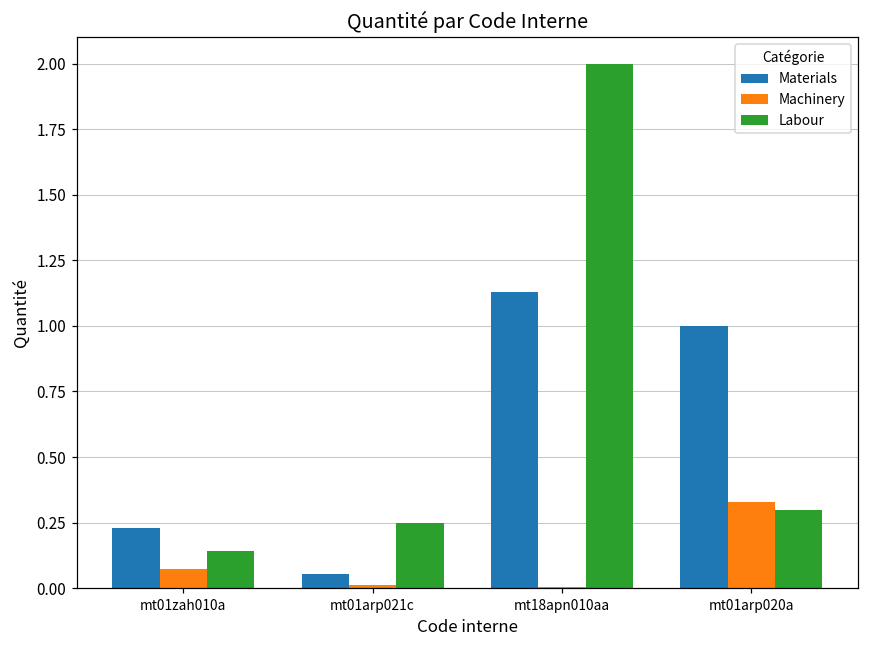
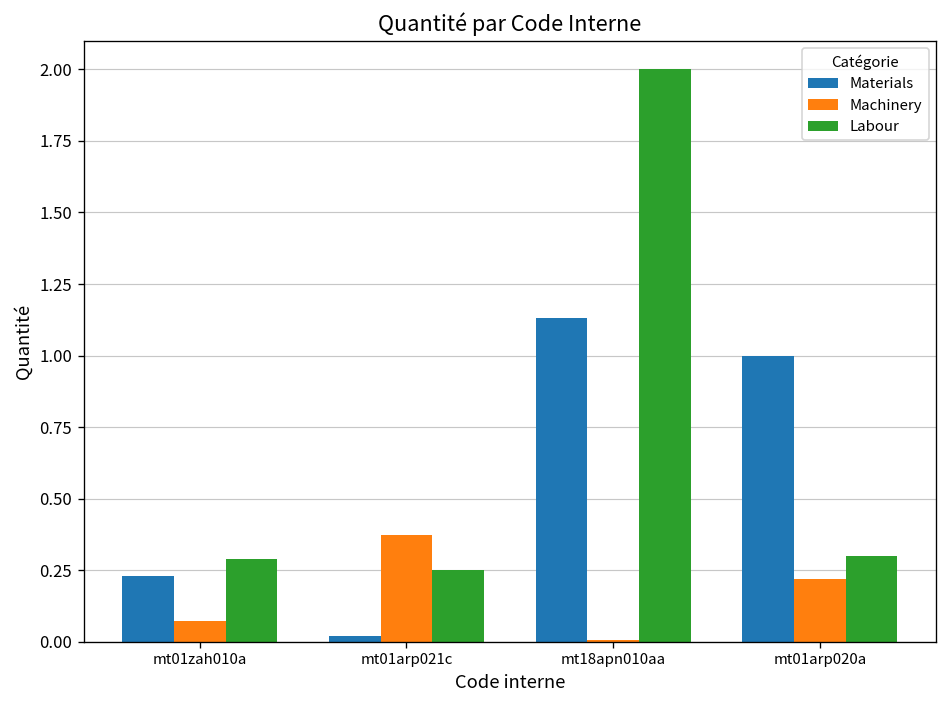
Labour, mt01zah010a: 0.14 -> 0.29
Materials, mt01arp021c: 0.06 -> 0.02
Machinery, mt01arp021c: 0.01 -> 0.37
Machinery, mt01arp020a: 0.33 -> 0.22
